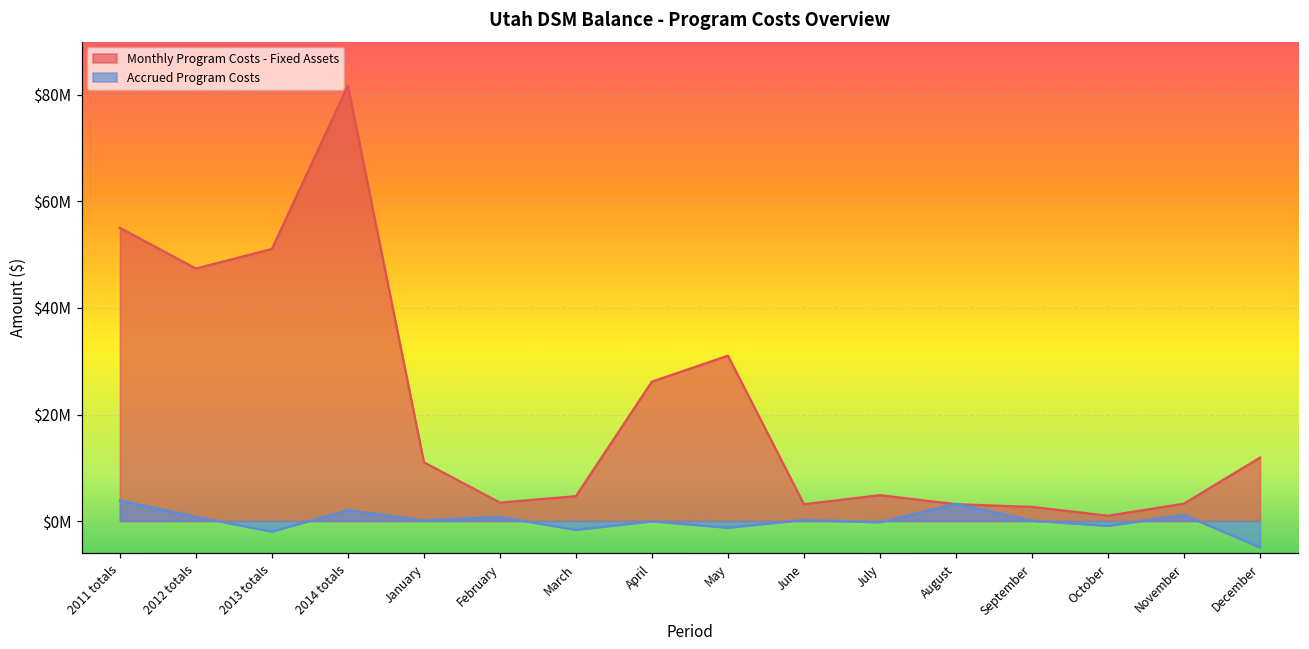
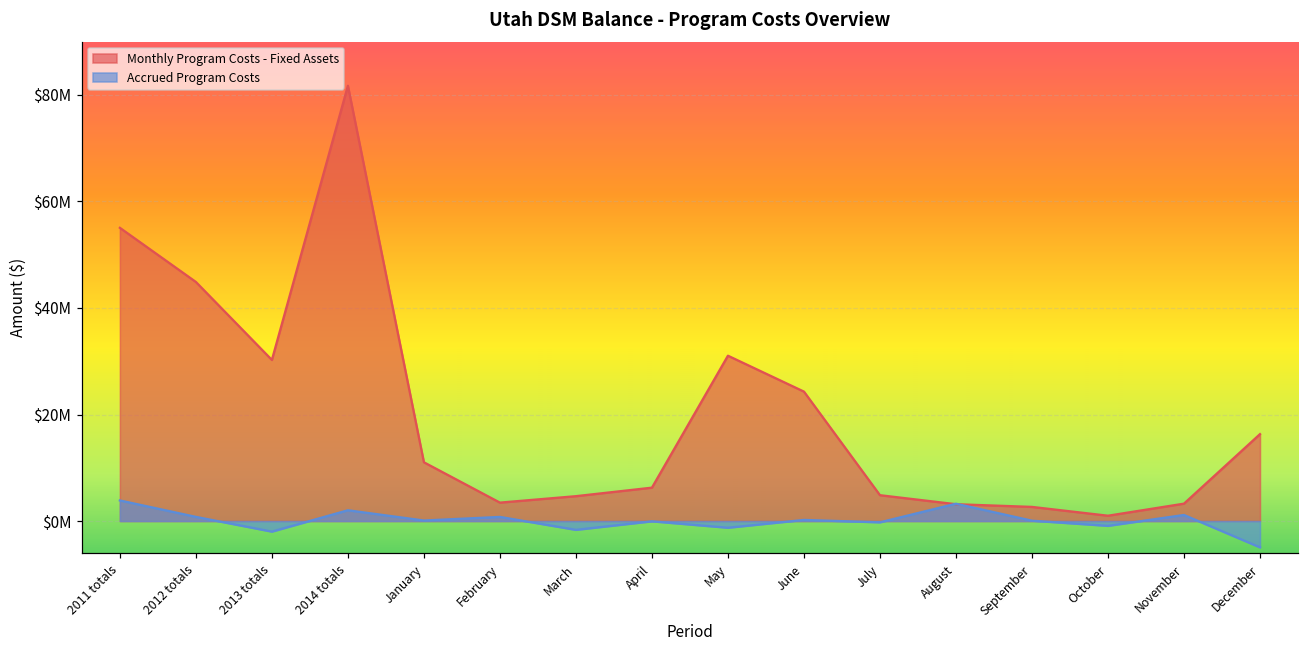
Monthly Program Costs - Fixed Assets, 2012 totals: $47000000 -> $45000000
Monthly Program Costs - Fixed Assets, 2013 totals: $51000000 -> $30000000
Monthly Program Costs - Fixed Assets, April: $26000000 -> $6000000
Monthly Program Costs - Fixed Assets, June: $3000000 -> $24000000
Monthly Program Costs - Fixed Assets, December: $12000000 -> $16000000
